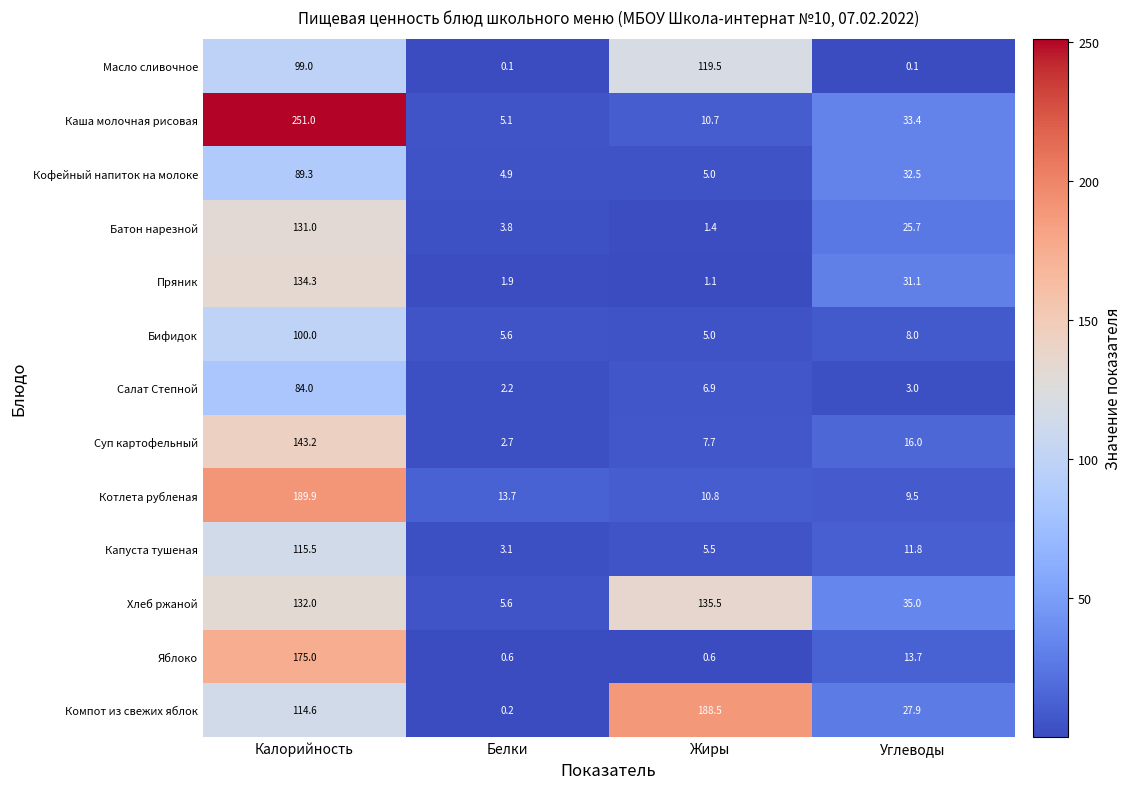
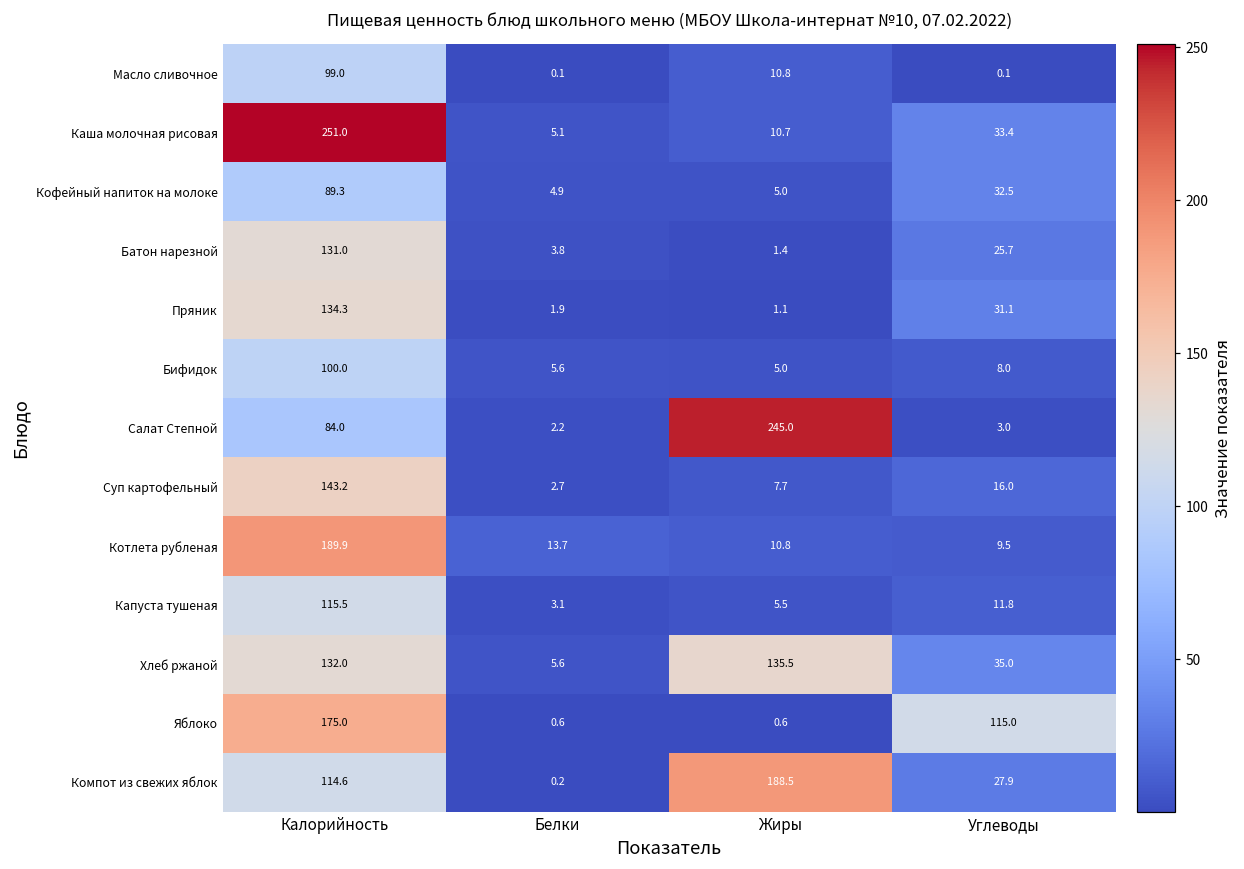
Масло сливочное, Жиры: 119.5 -> 10.8
Салат Степной, Жиры: 6.9 -> 245.0
Яблоко, Углеводы: 13.7 -> 115.0
